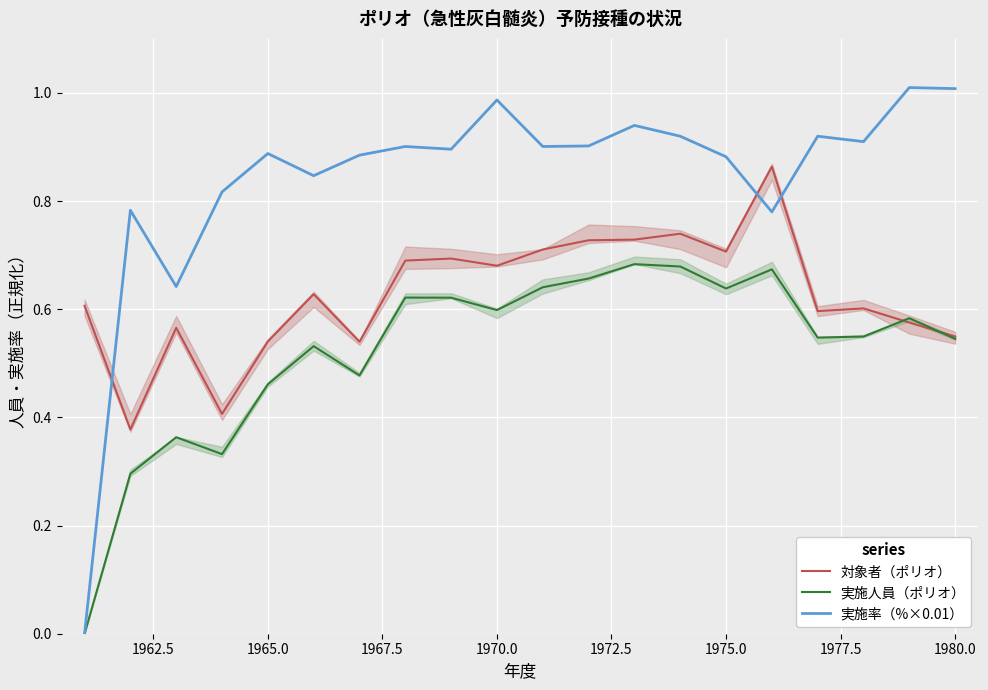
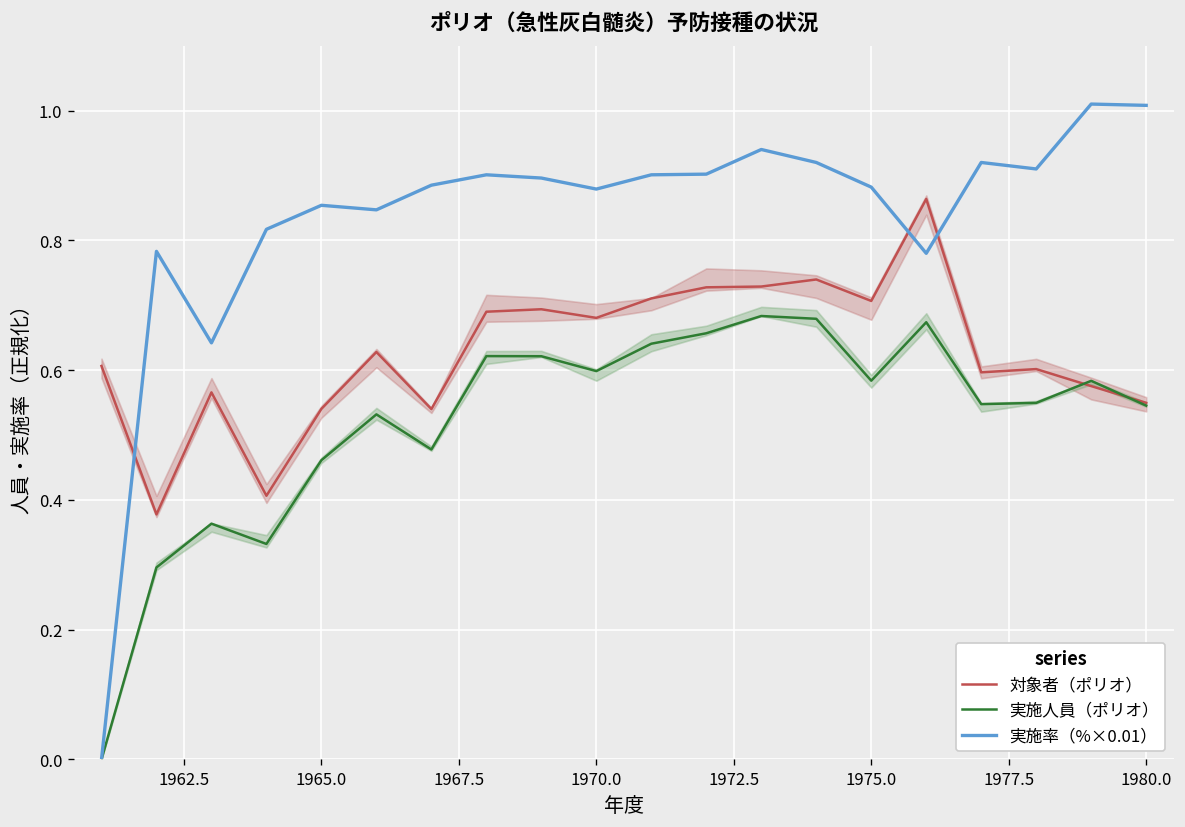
実施率（%×0.01）, 1965.0: 0.89 -> 0.85
実施率（%×0.01）, 1970.0: 0.99 -> 0.88
実施人員（ポリオ）, 1975.0: 0.64 -> 0.58
